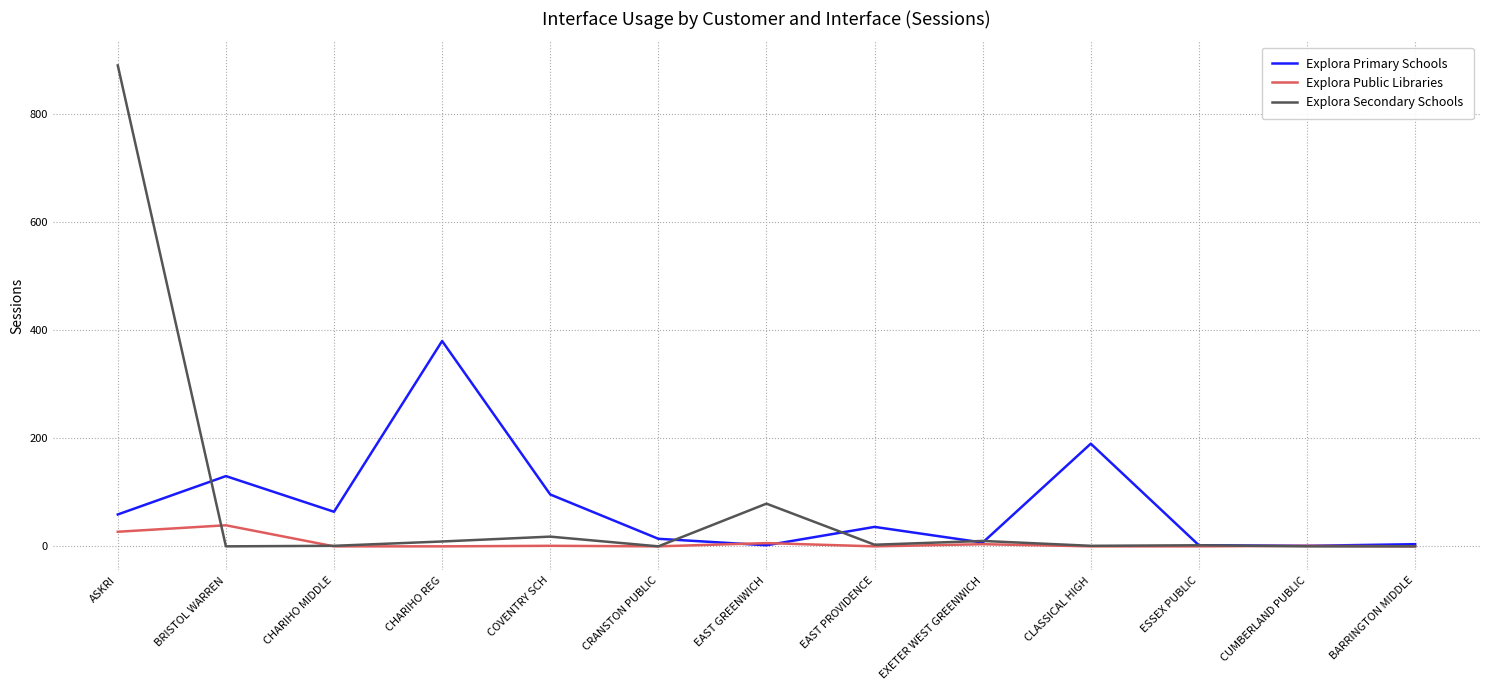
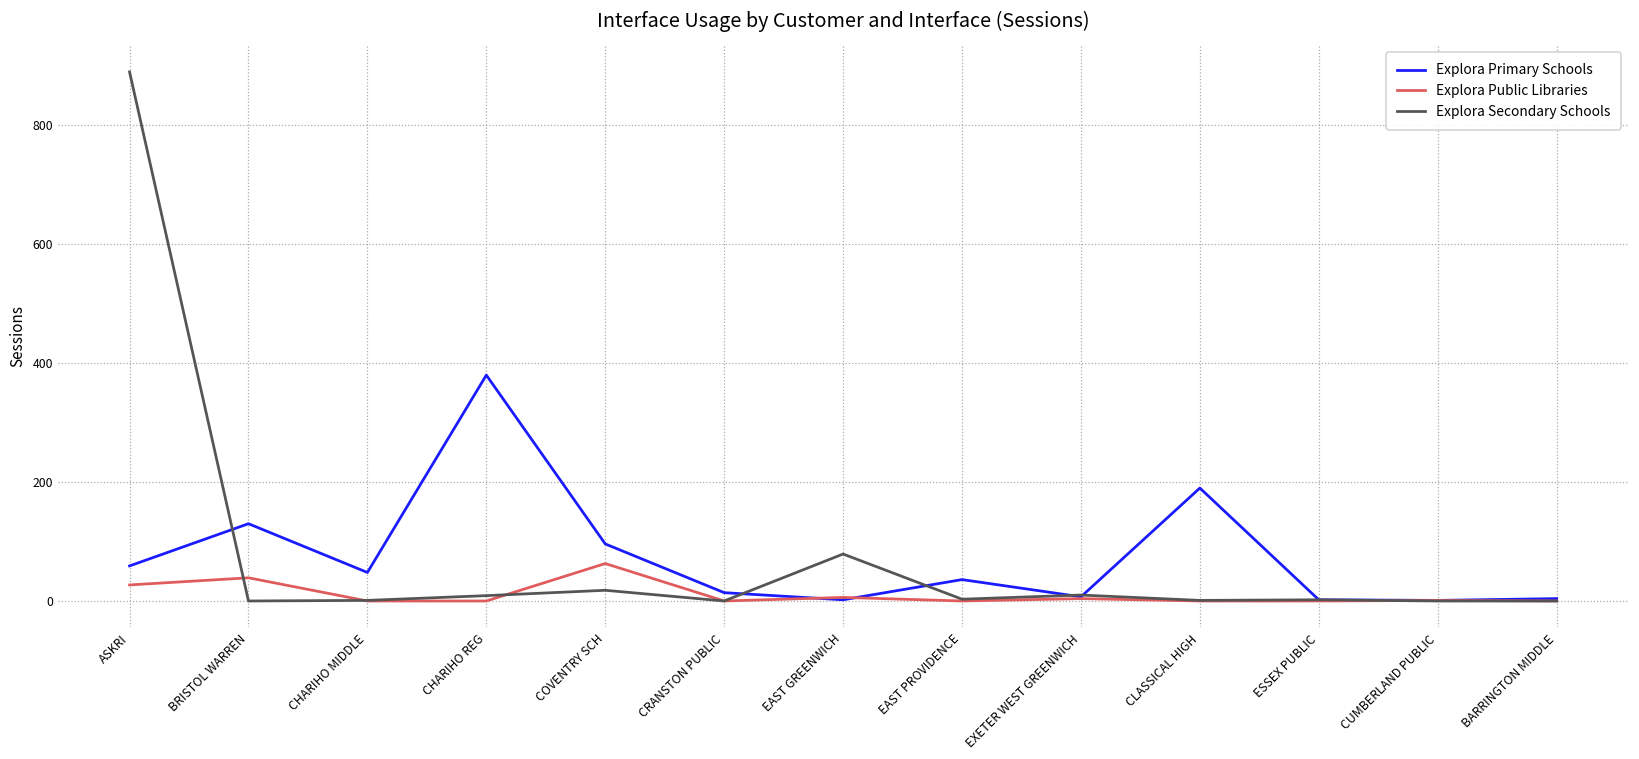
Explora Primary Schools, CHARIHO MIDDLE: 60 -> 50
Explora Public Libraries, COVENTRY SCH: 0 -> 60
